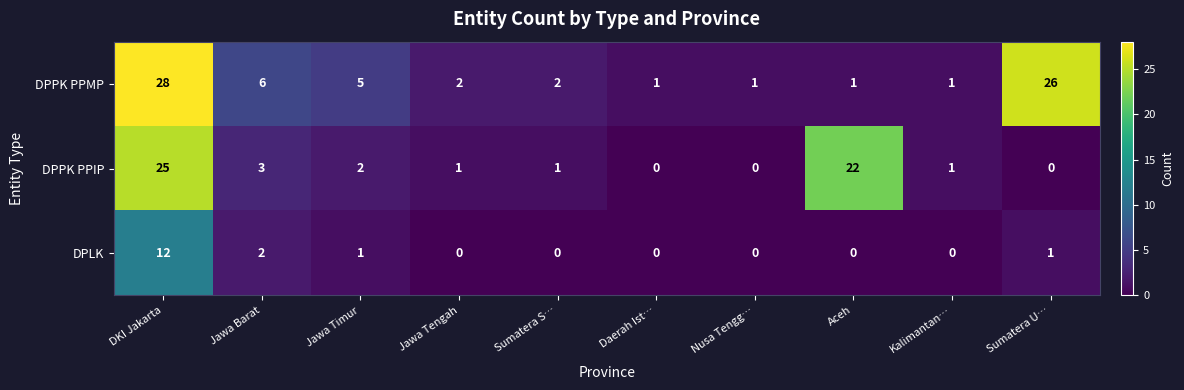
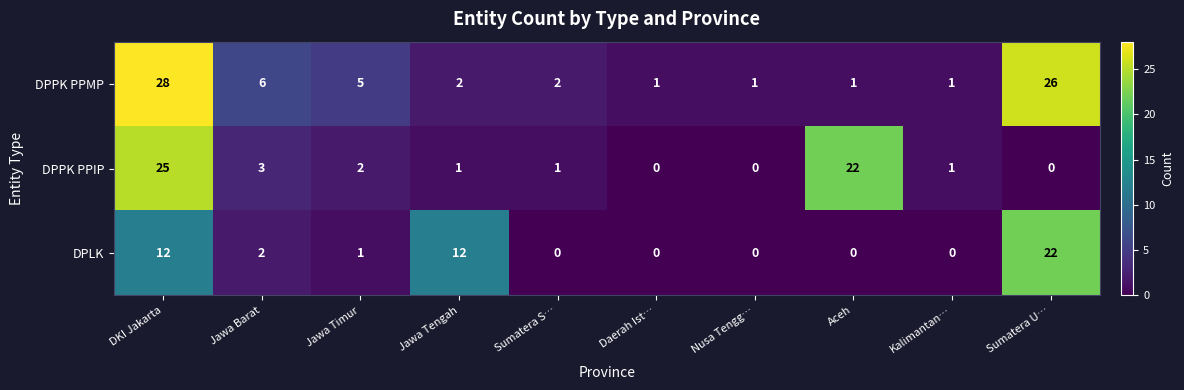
DPLK, Jawa Tengah: 0 -> 12
DPLK, Sumatera U…: 1 -> 22
